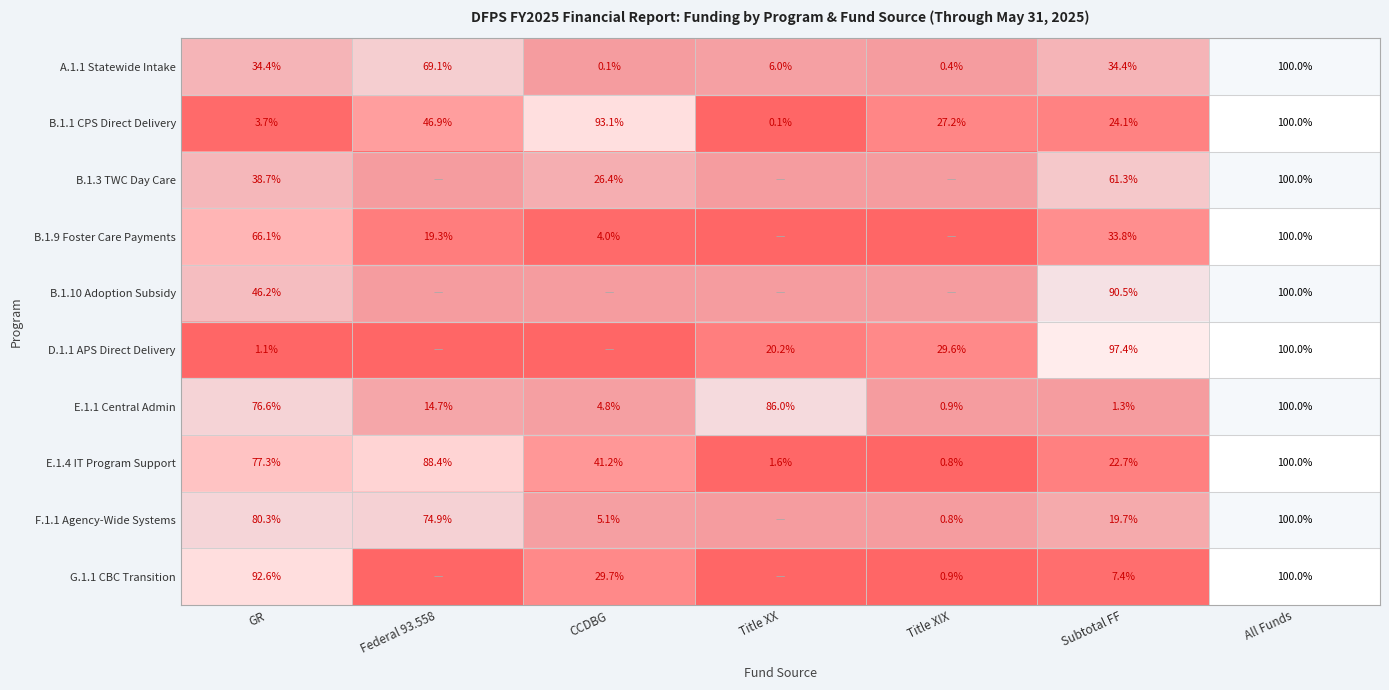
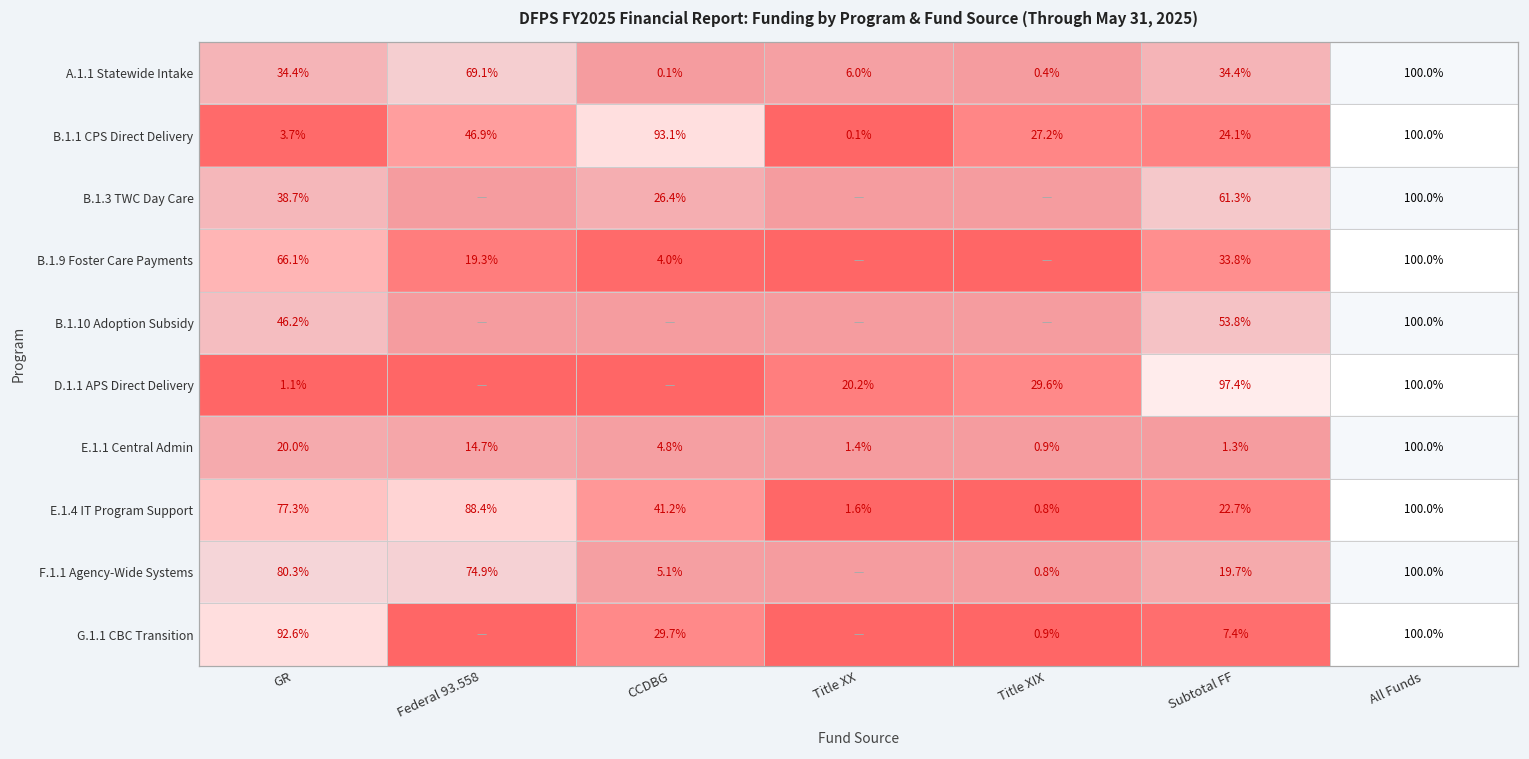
B.1.10 Adoption Subsidy, Subtotal FF: 90.5% -> 53.8%
E.1.1 Central Admin, GR: 76.6% -> 20.0%
E.1.1 Central Admin, Title XX: 86.0% -> 1.4%
